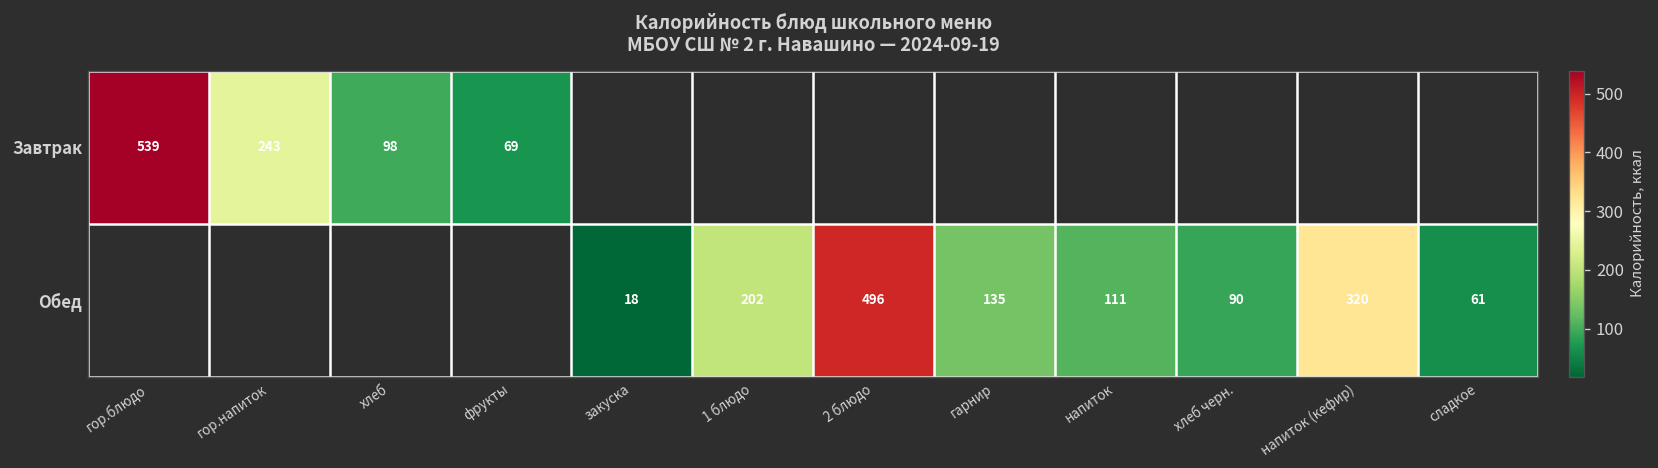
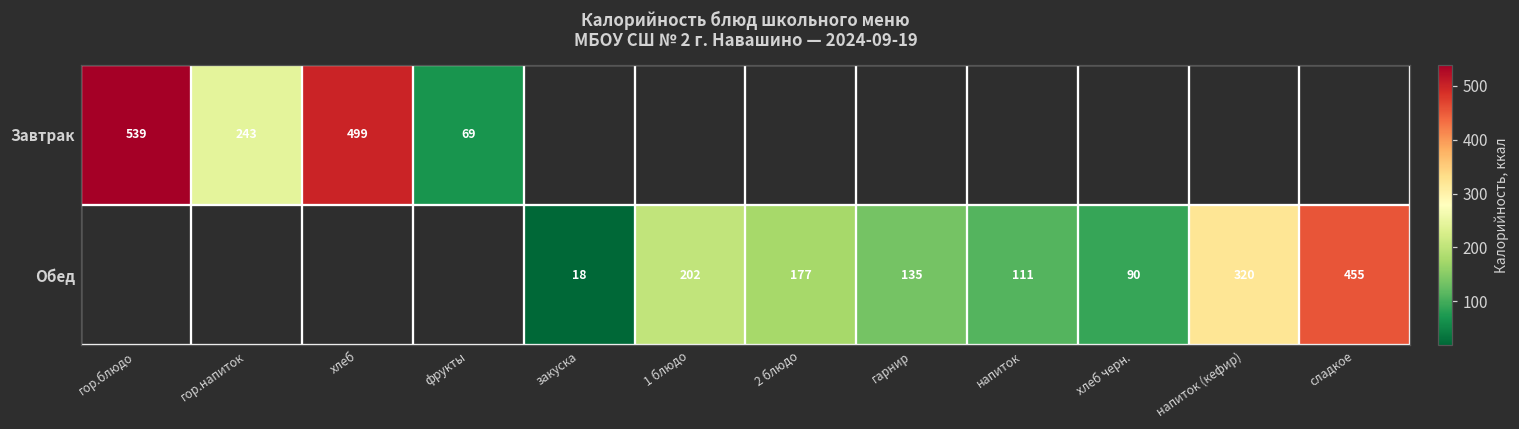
Завтрак, хлеб: 98 -> 499
Обед, 2 блюдо: 496 -> 177
Обед, сладкое: 61 -> 455
